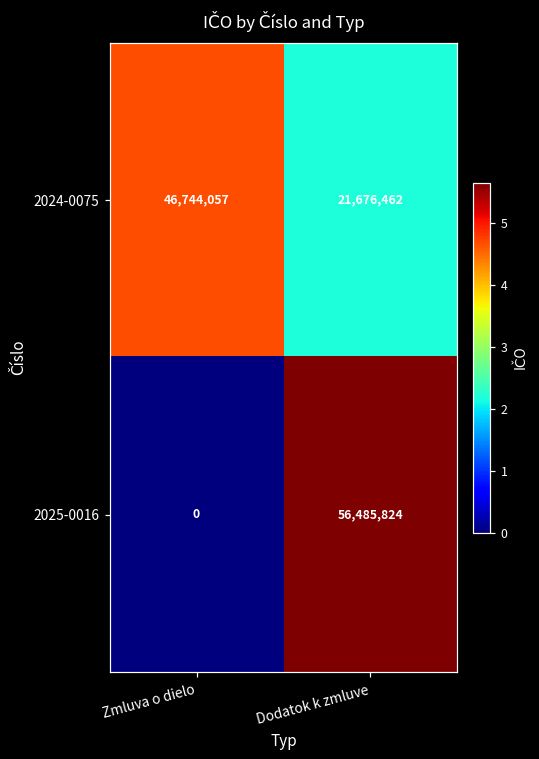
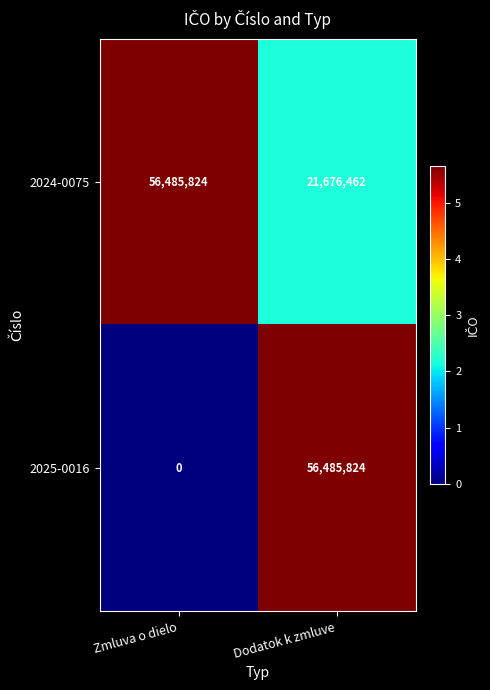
2024-0075, Zmluva o dielo: 46,744,057 -> 56,485,824
